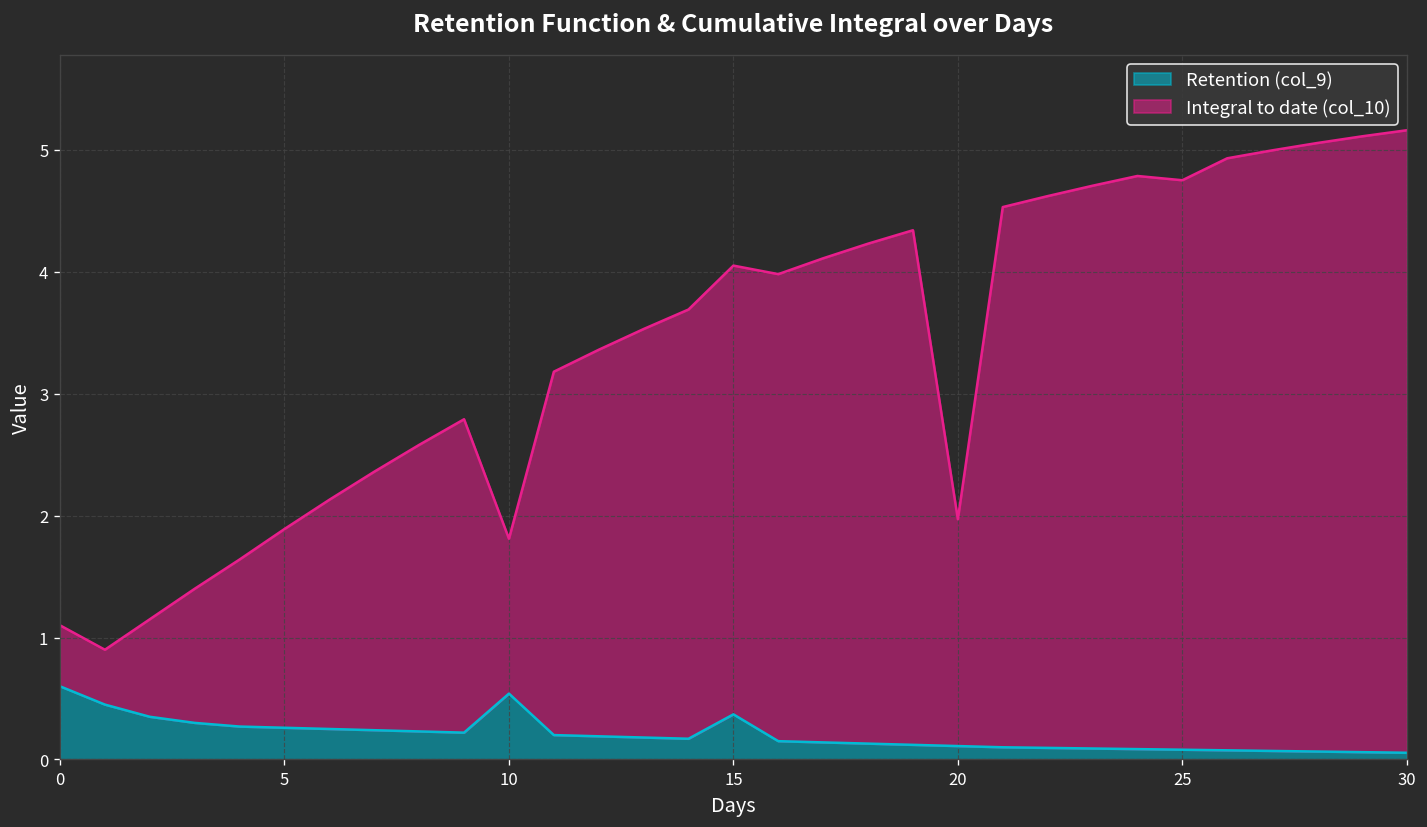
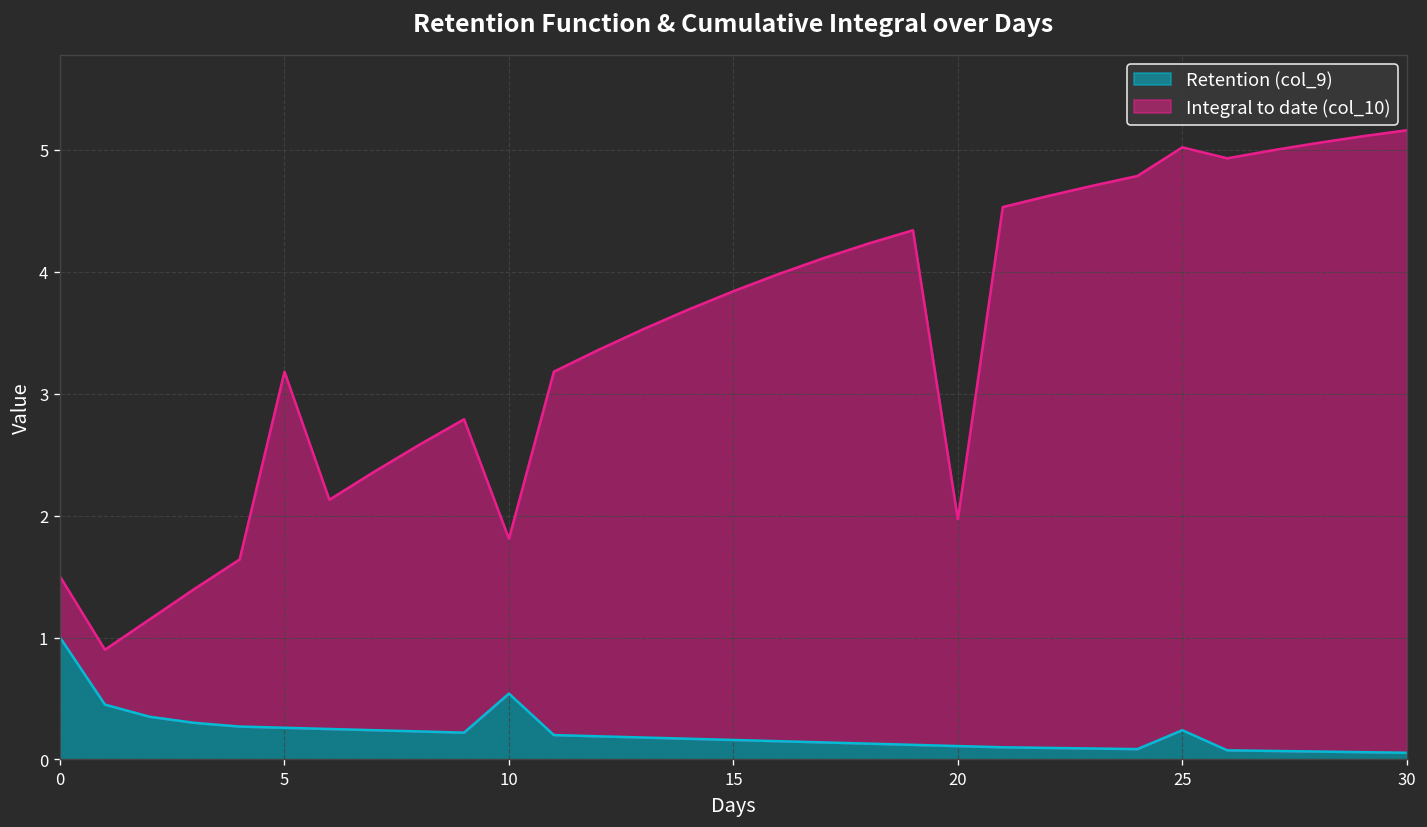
Retention (col_9), 0: 0.6 -> 1.0
Integral to date (col_10), 5: 1.63 -> 2.92
Retention (col_9), 15: 0.37 -> 0.16
Retention (col_9), 25: 0.08 -> 0.24
Integral to date (col_10), 25: 4.67 -> 4.78
